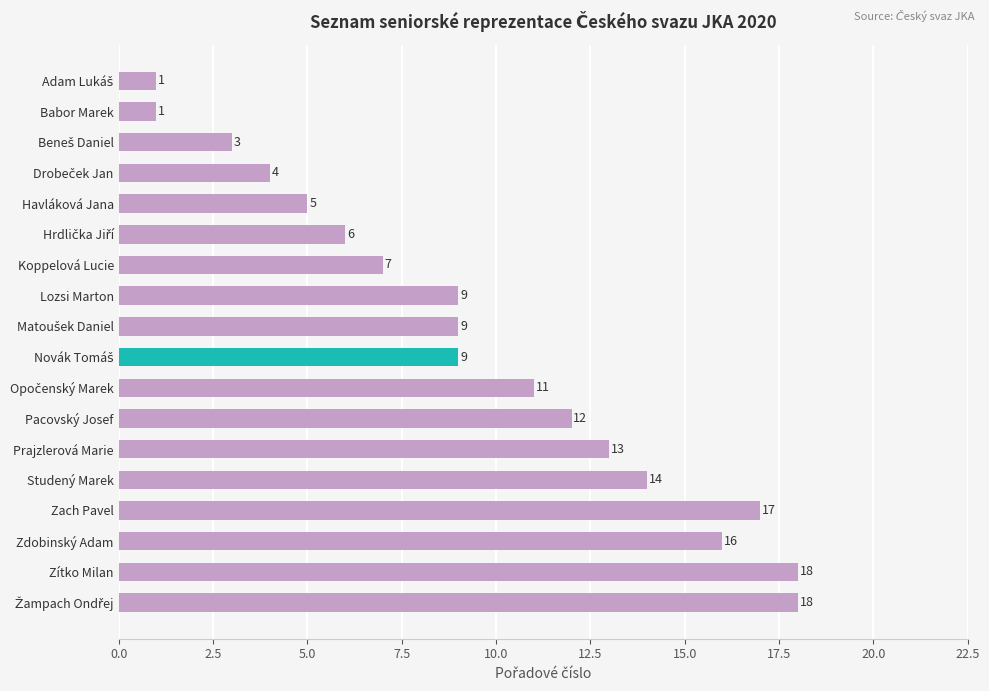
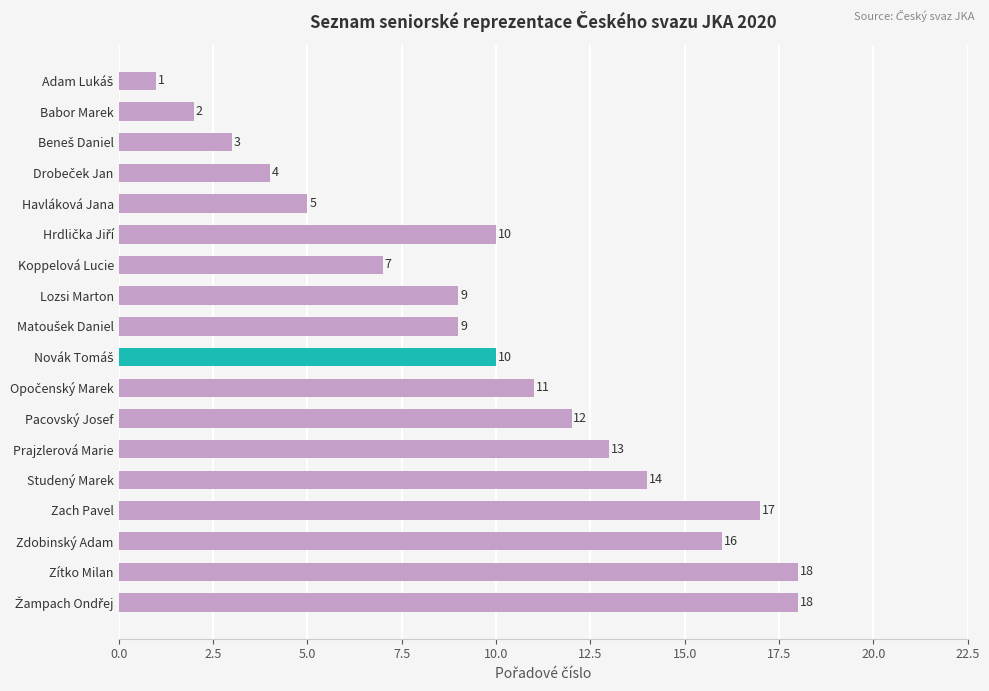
Babor Marek: 1 -> 2
Hrdlička Jiří: 6 -> 10
Novák Tomáš: 9 -> 10
